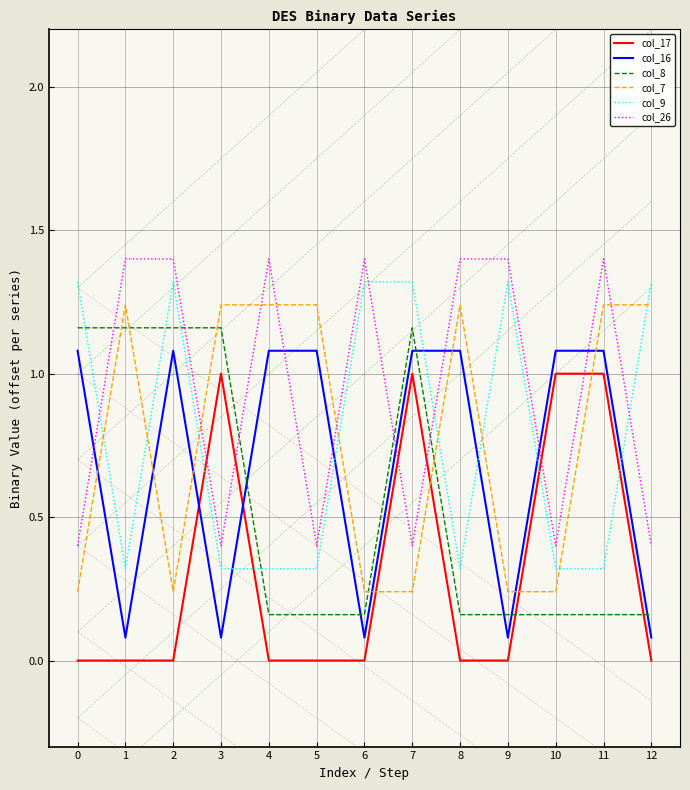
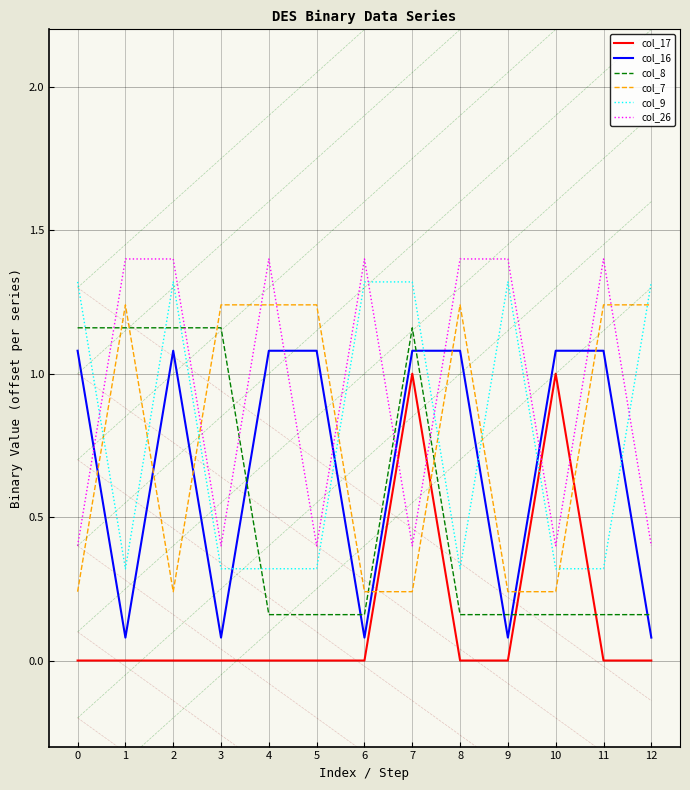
col_17, 3: 1 -> 0
col_17, 11: 1 -> 0
